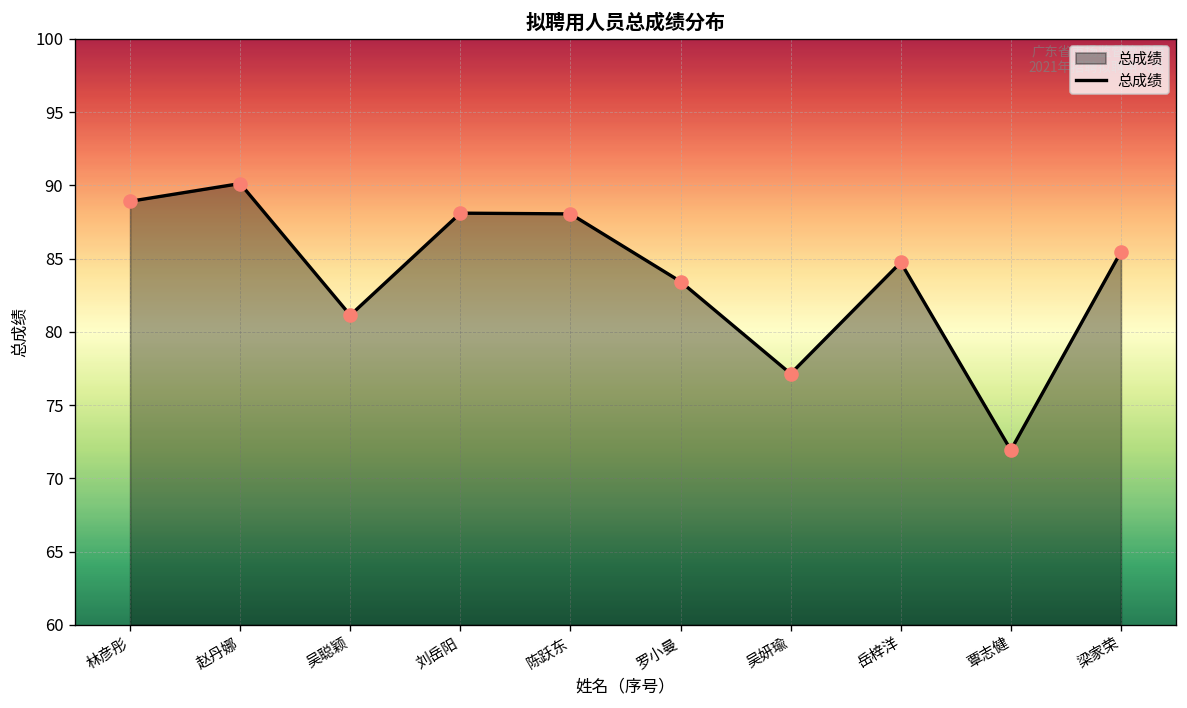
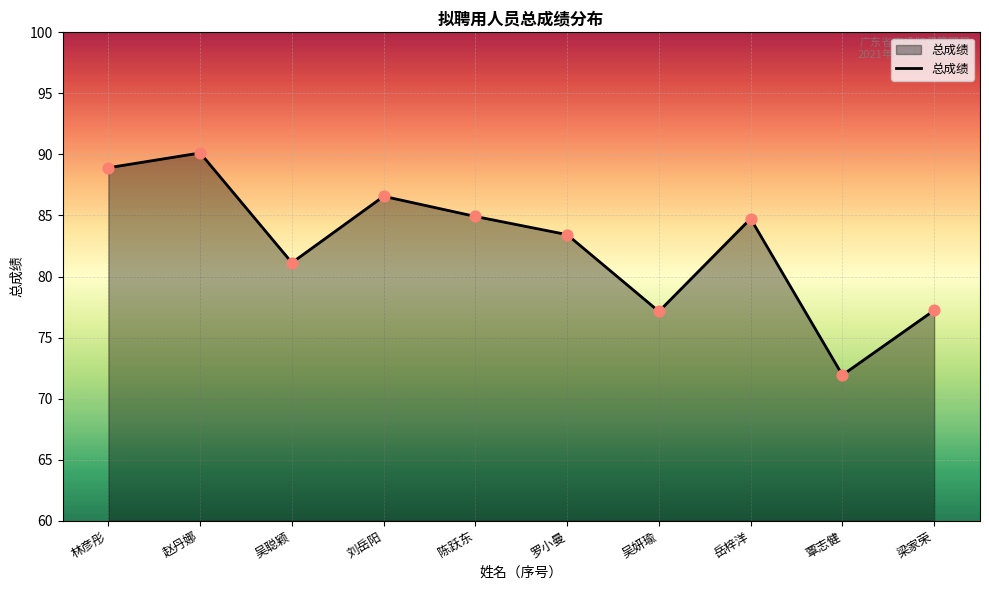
刘岳阳: 88.1 -> 86.6
陈跃东: 88.1 -> 84.9
梁家荣: 85.5 -> 77.2
